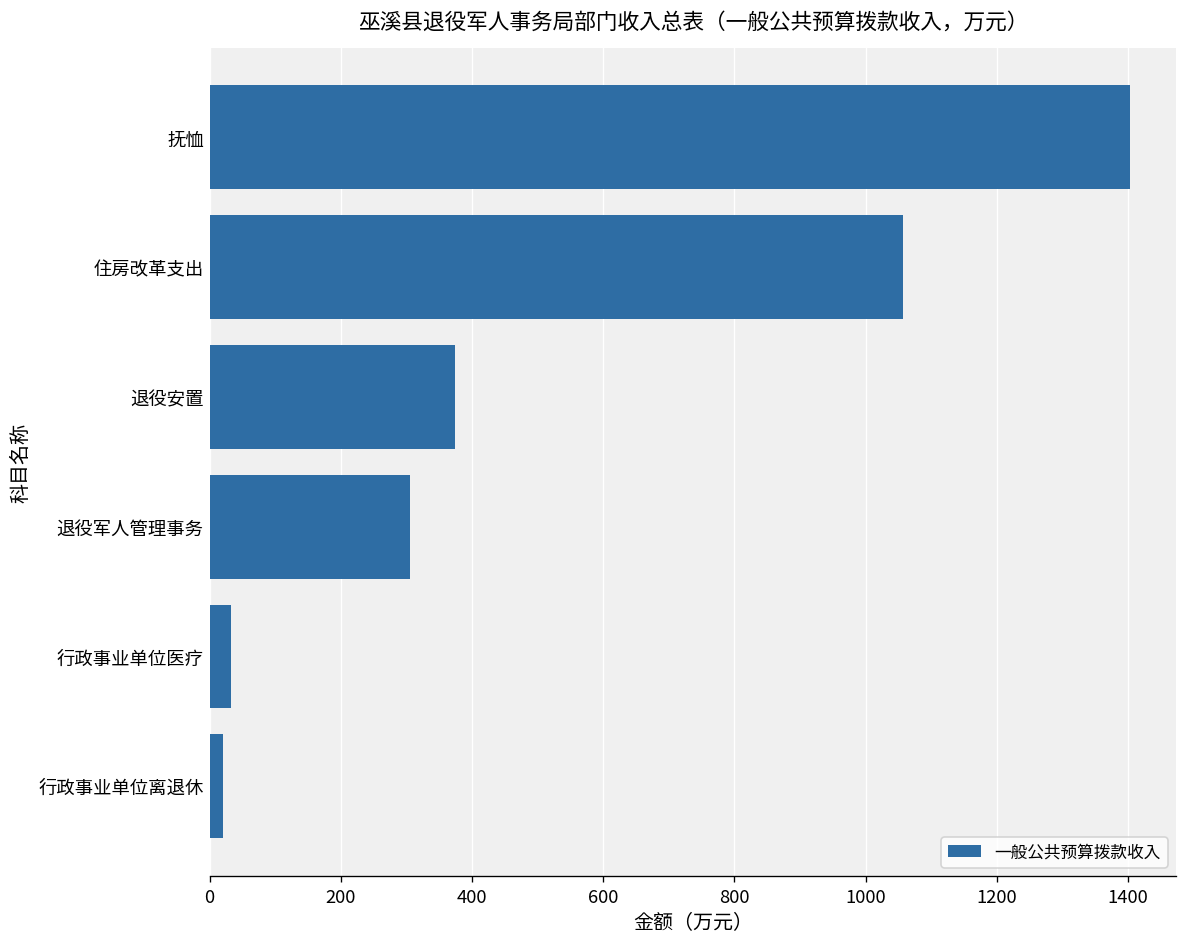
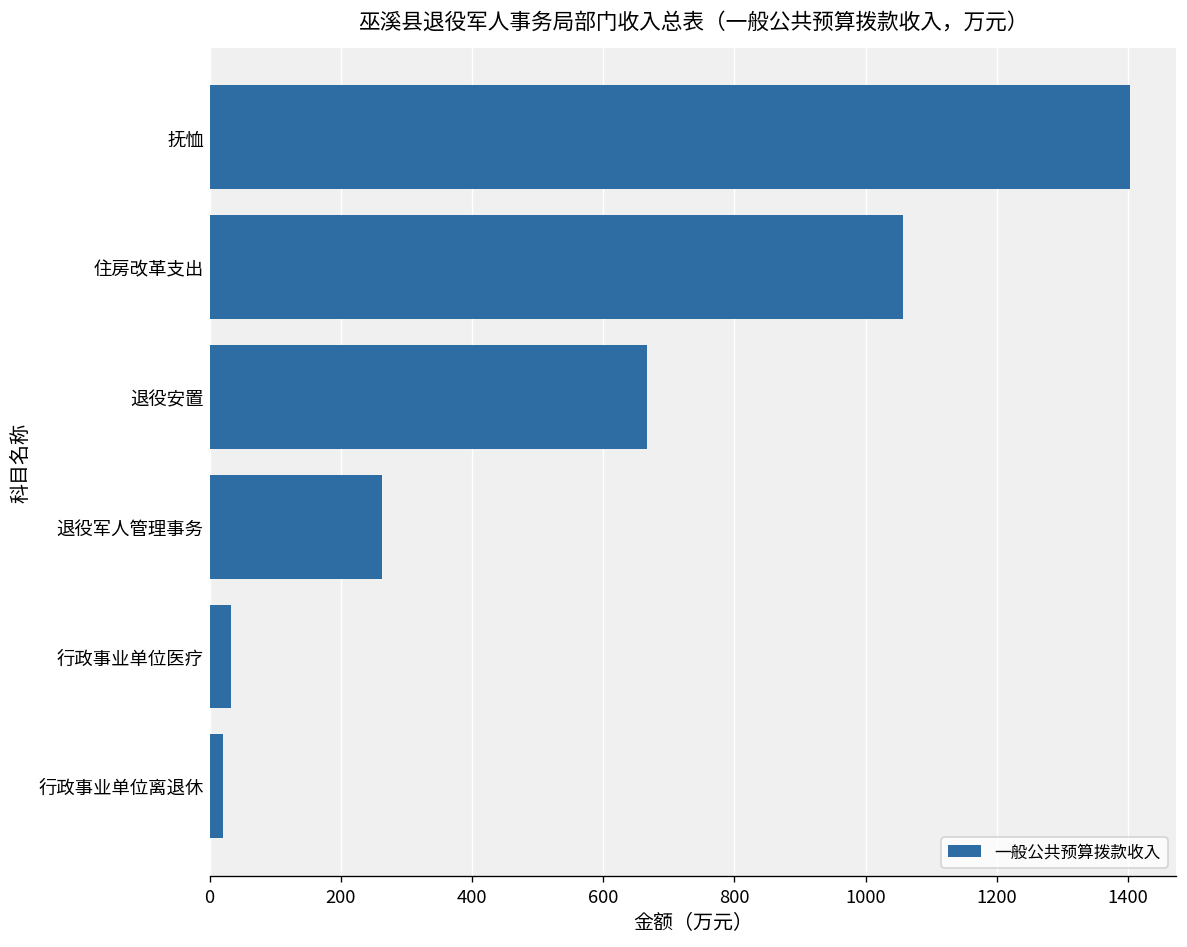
退役安置: 370 -> 670
退役军人管理事务: 310 -> 260
